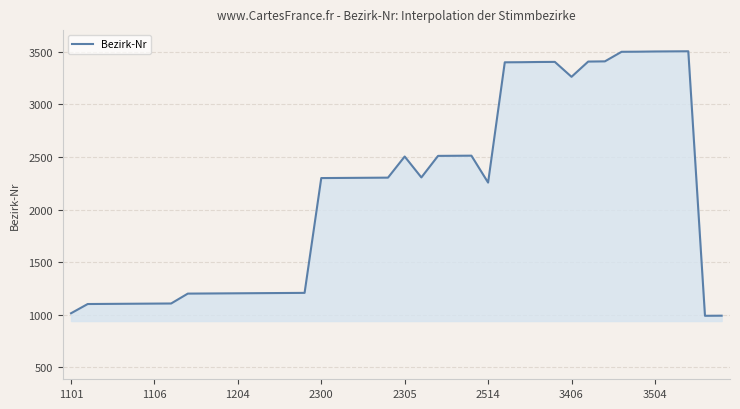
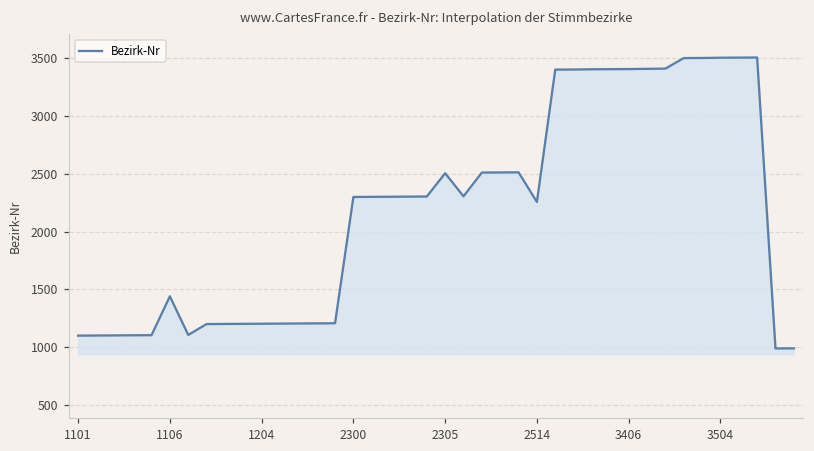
1101: 1010 -> 1100
1106: 1110 -> 1440
3406: 3260 -> 3410
